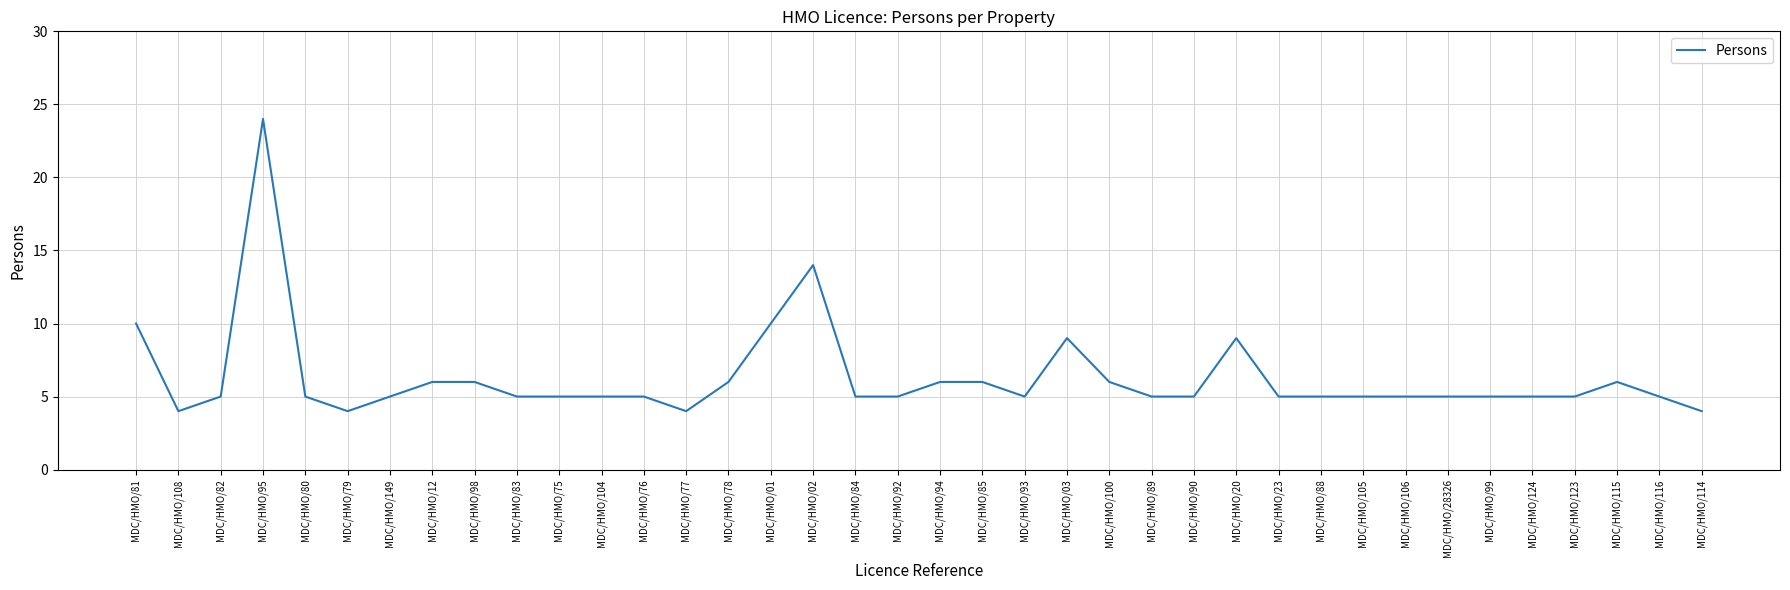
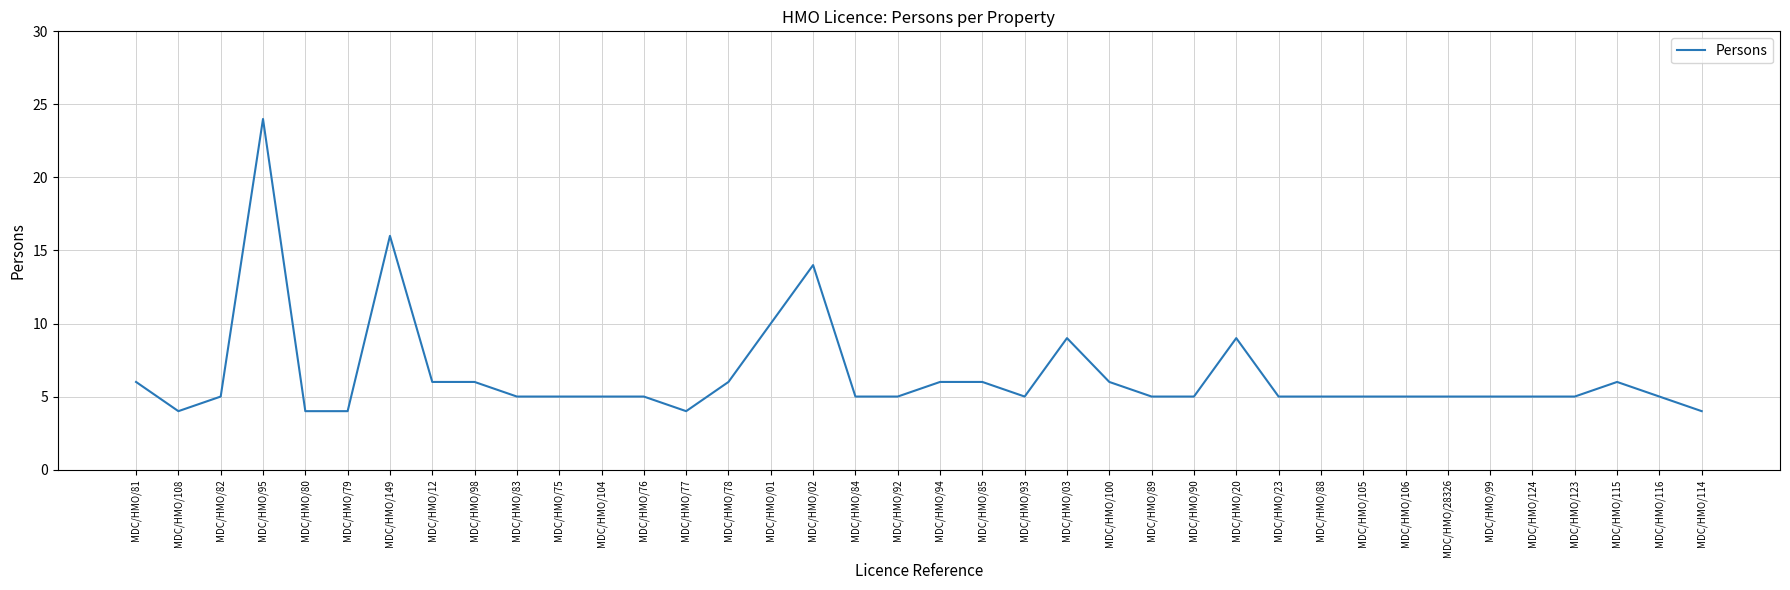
MDC/HMO/81: 10 -> 6
MDC/HMO/80: 5 -> 4
MDC/HMO/149: 5 -> 16
